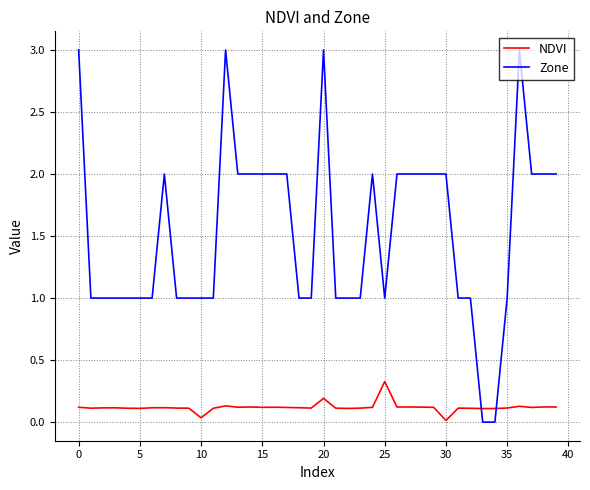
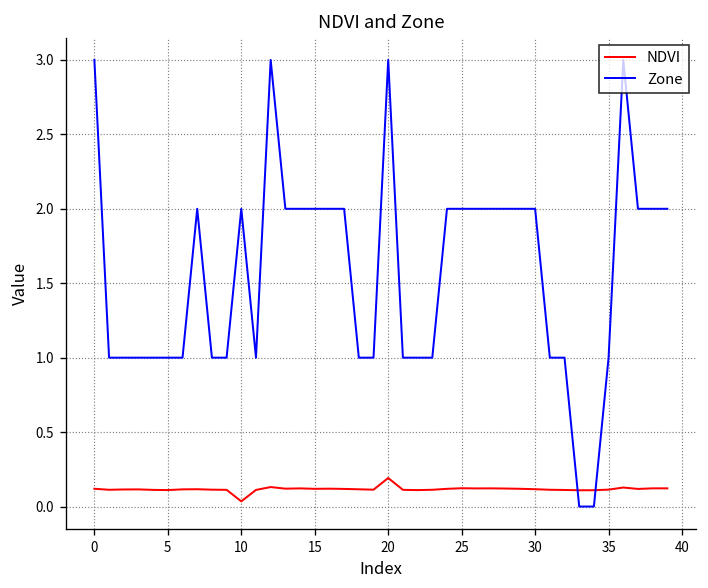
Zone, 10: 1 -> 2
NDVI, 25: 0.33 -> 0.12
Zone, 25: 1 -> 2
NDVI, 30: 0.01 -> 0.12
